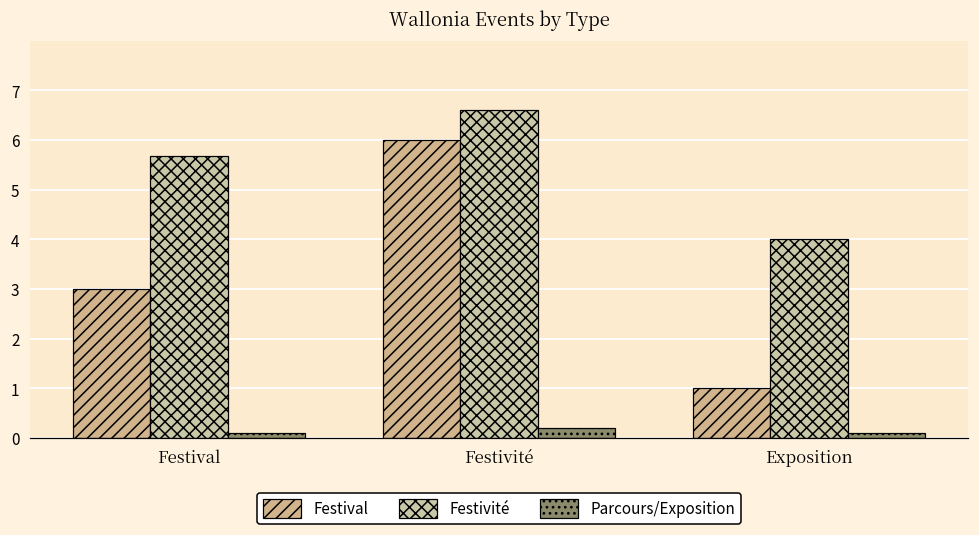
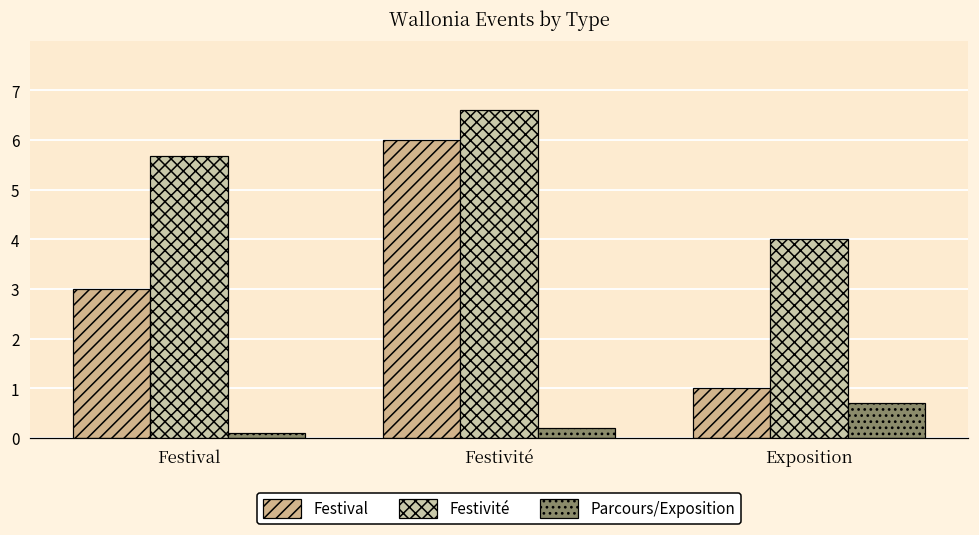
Parcours/Exposition, Exposition: 0.1 -> 0.7
